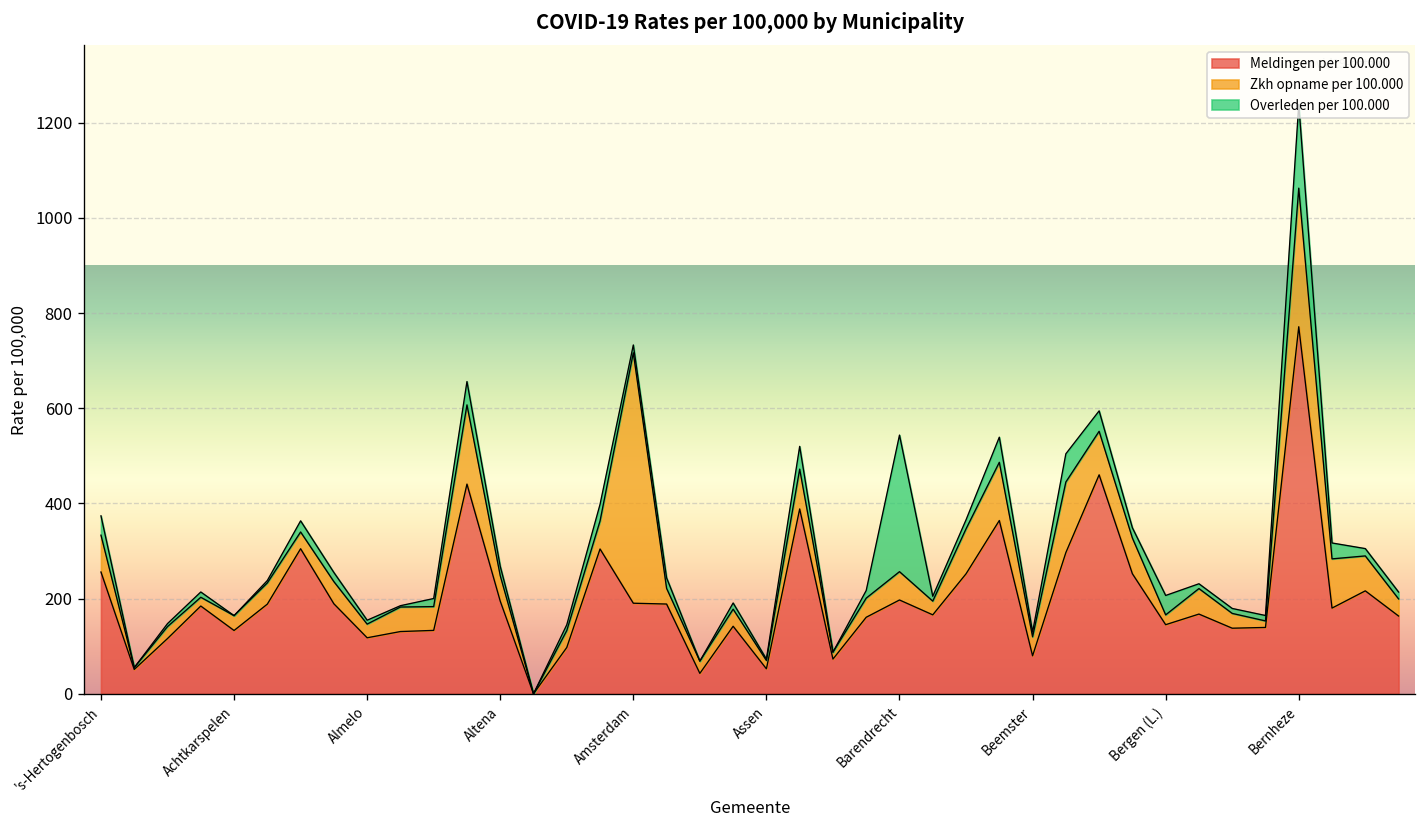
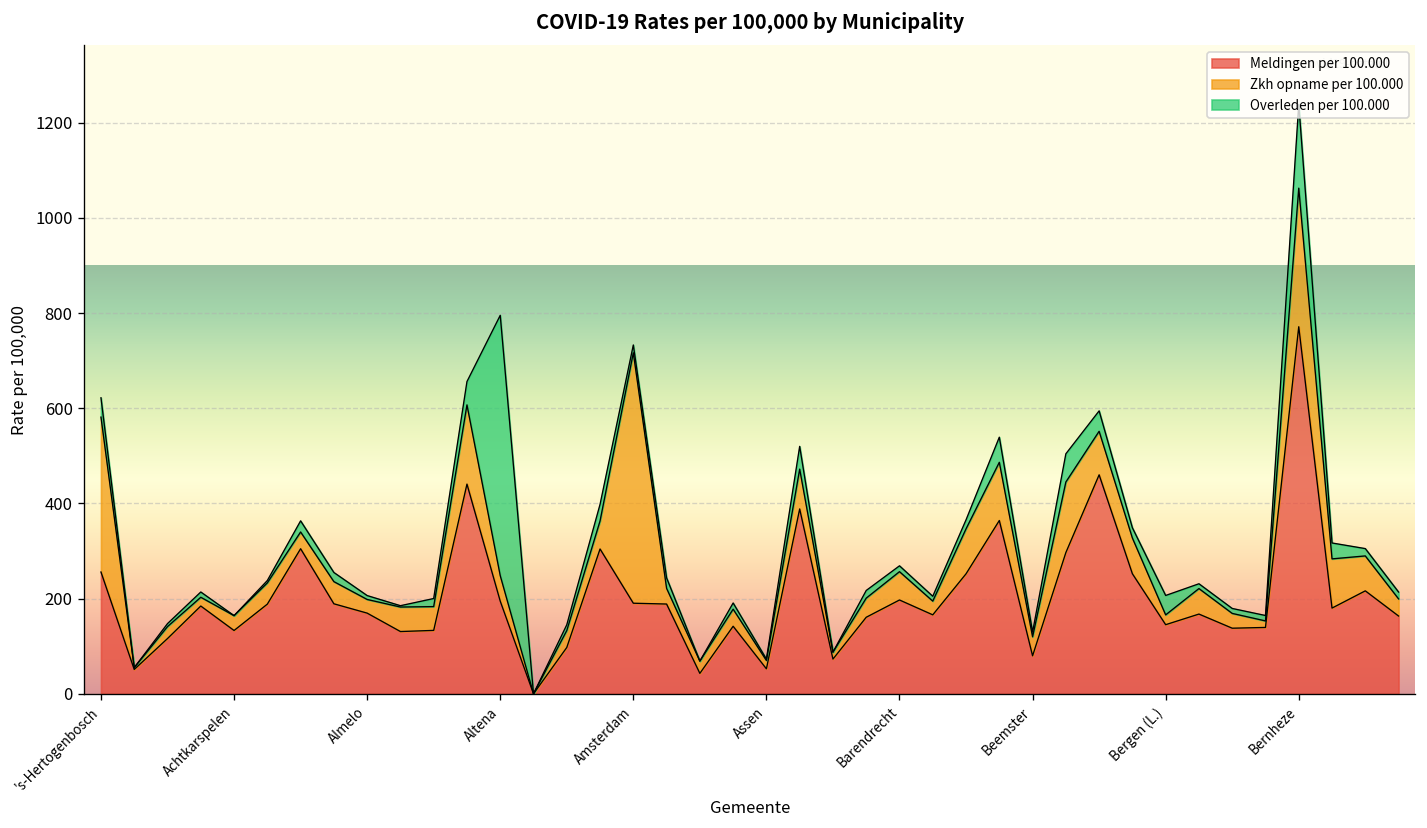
Zkh opname per 100.000, 's-Hertogenbosch: 80 -> 330
Meldingen per 100.000, Almelo: 120 -> 170
Overleden per 100.000, Altena: 20 -> 550
Overleden per 100.000, Barendrecht: 290 -> 10
